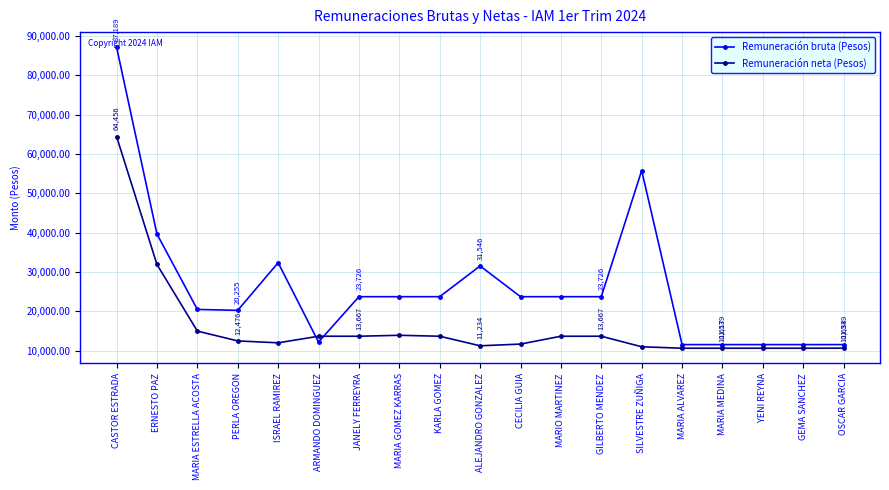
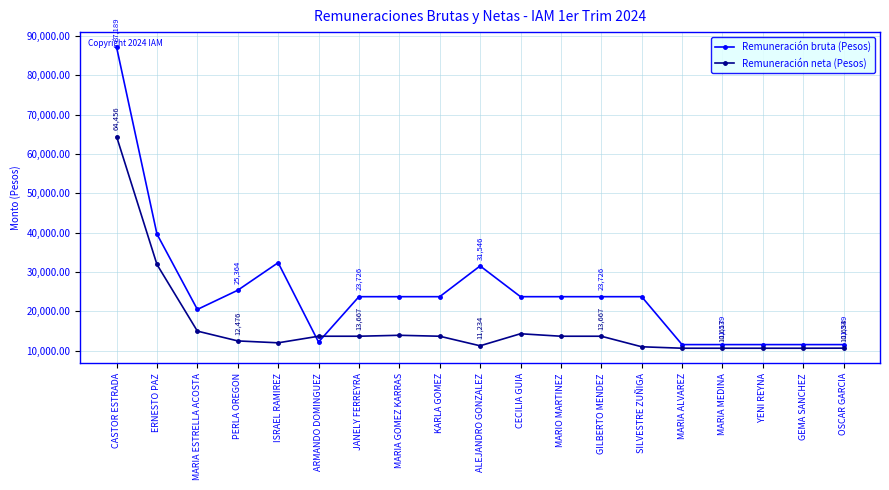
Remuneración bruta (Pesos), PERLA OREGON: 20,255 -> 25,364
Remuneración neta (Pesos), CECILIA GUIA: 12,000 -> 14,000
Remuneración bruta (Pesos), SILVESTRE ZUÑIGA: 56,000 -> 24,000
